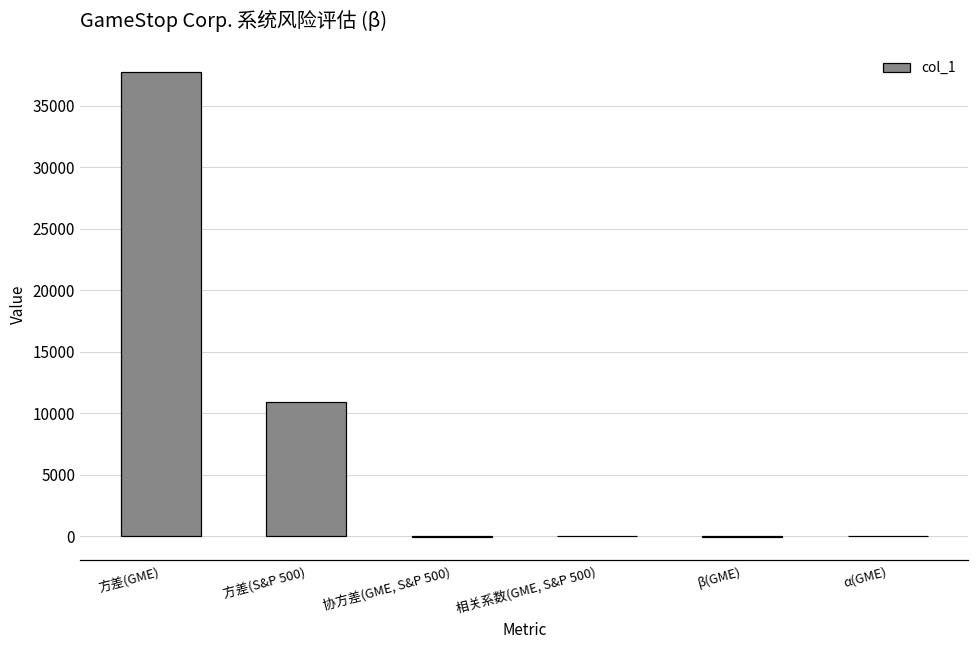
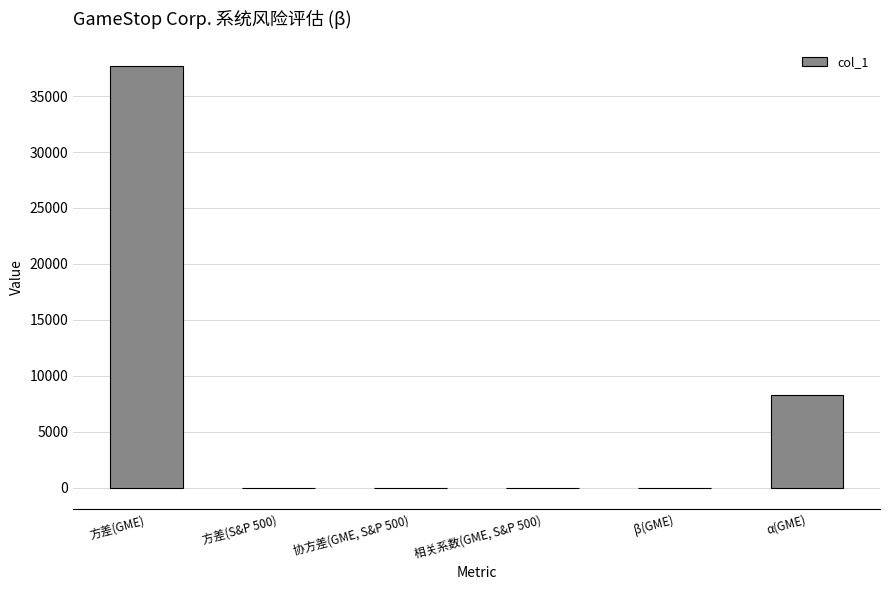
方差(S&P 500): 11000 -> 0
α(GME): 0 -> 8300
